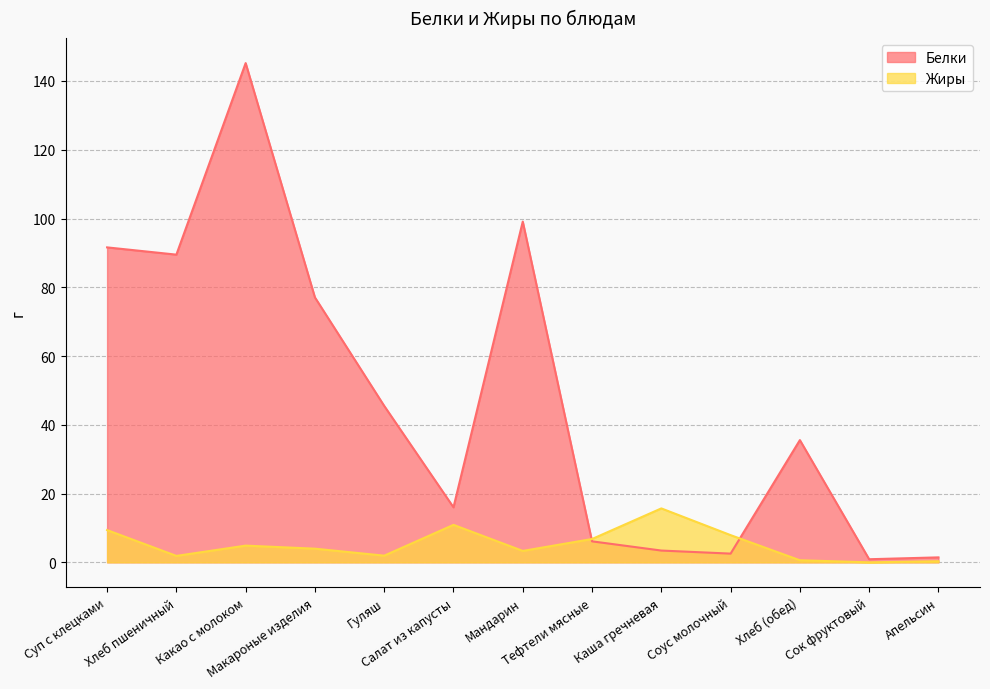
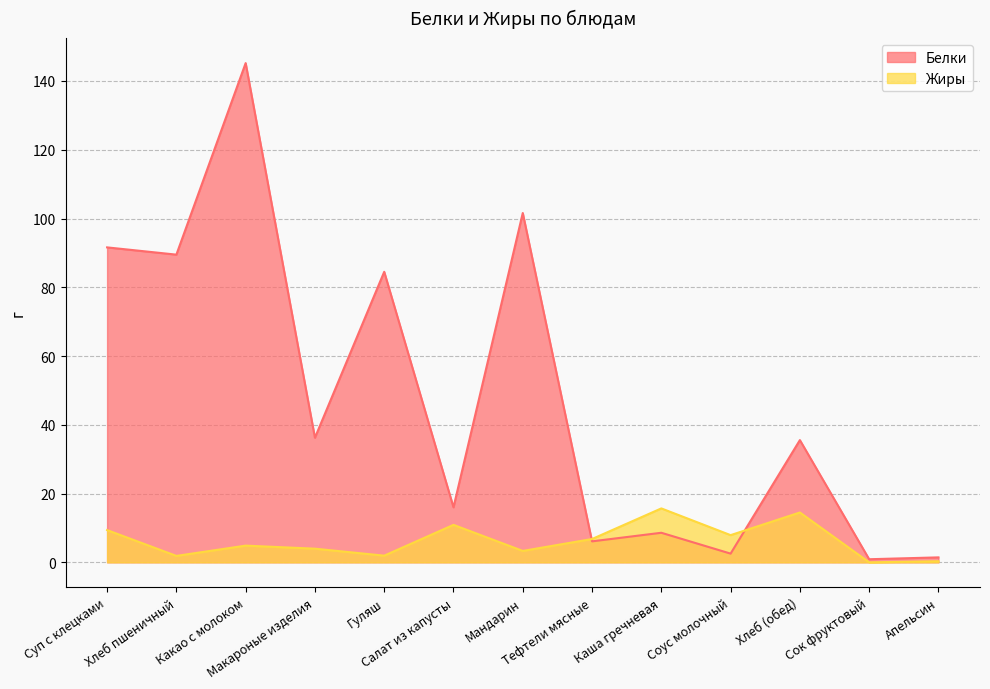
Белки, Макароные изделия: 77 -> 36
Белки, Гуляш: 46 -> 85
Белки, Мандарин: 99 -> 102
Белки, Каша гречневая: 3 -> 9
Жиры, Хлеб (обед): 1 -> 15
